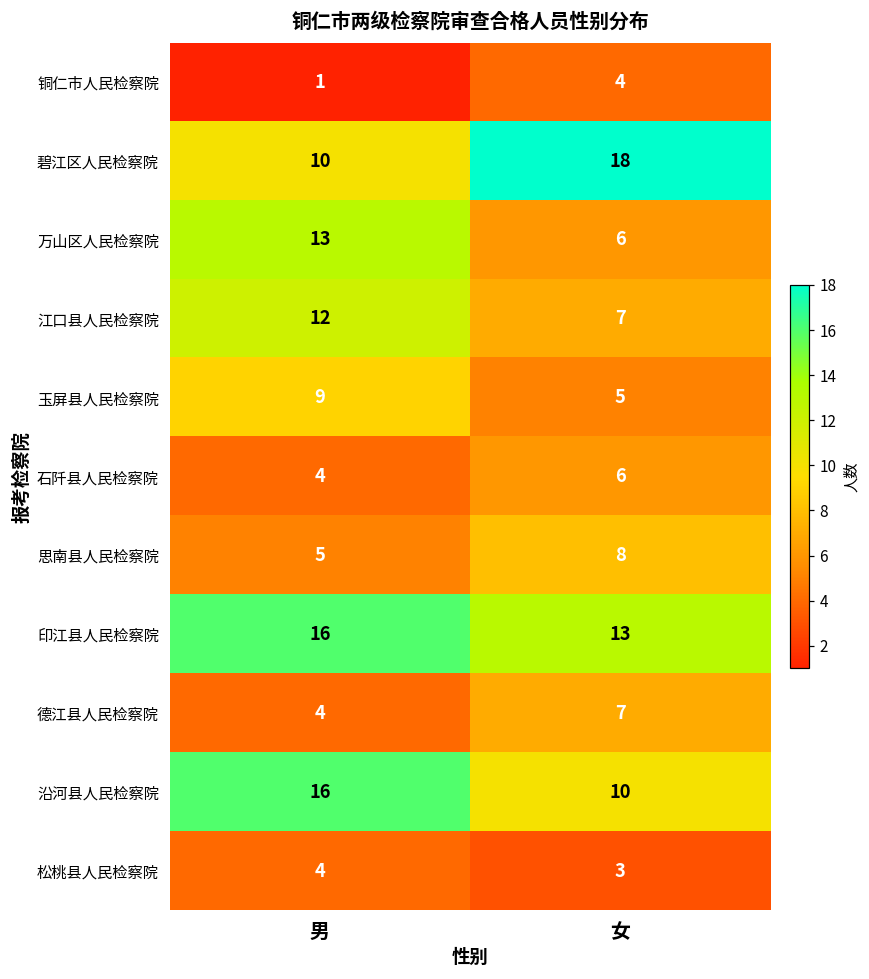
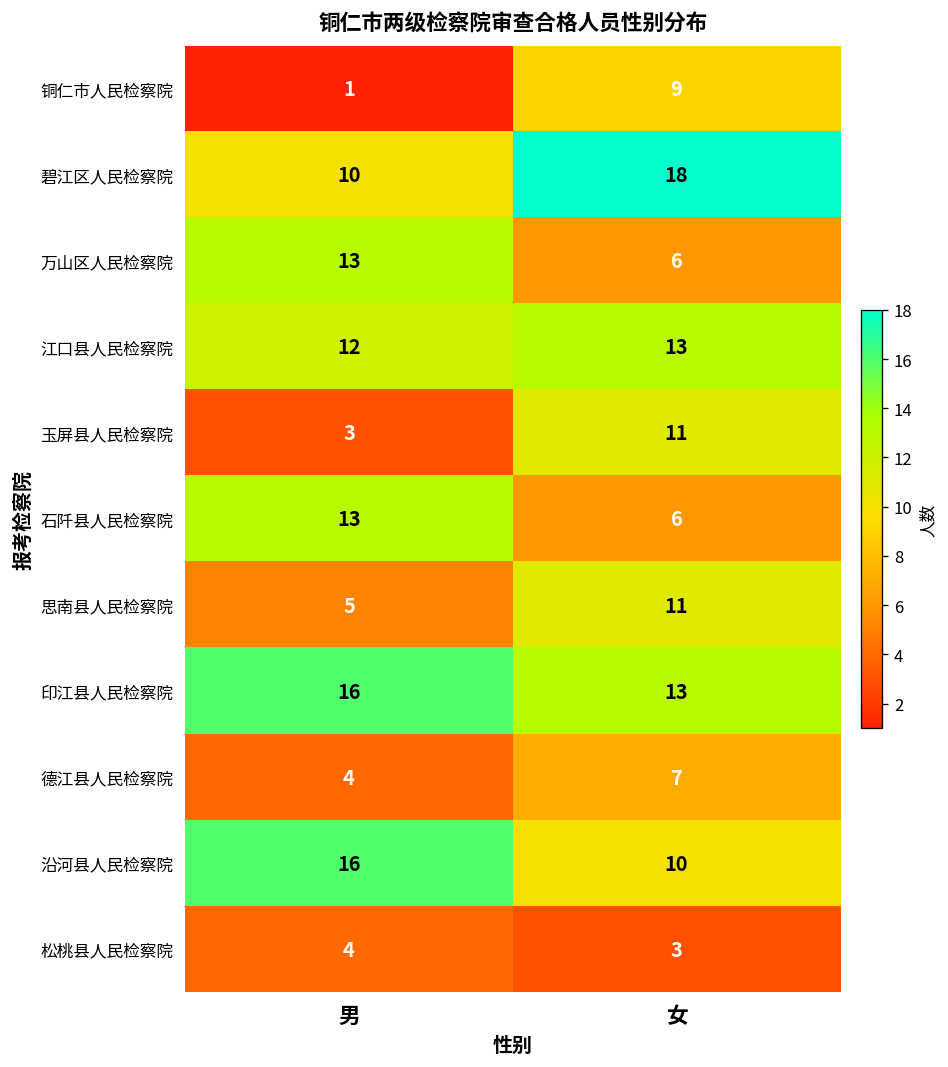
铜仁市人民检察院, 女: 4 -> 9
江口县人民检察院, 女: 7 -> 13
玉屏县人民检察院, 男: 9 -> 3
玉屏县人民检察院, 女: 5 -> 11
石阡县人民检察院, 男: 4 -> 13
思南县人民检察院, 女: 8 -> 11
